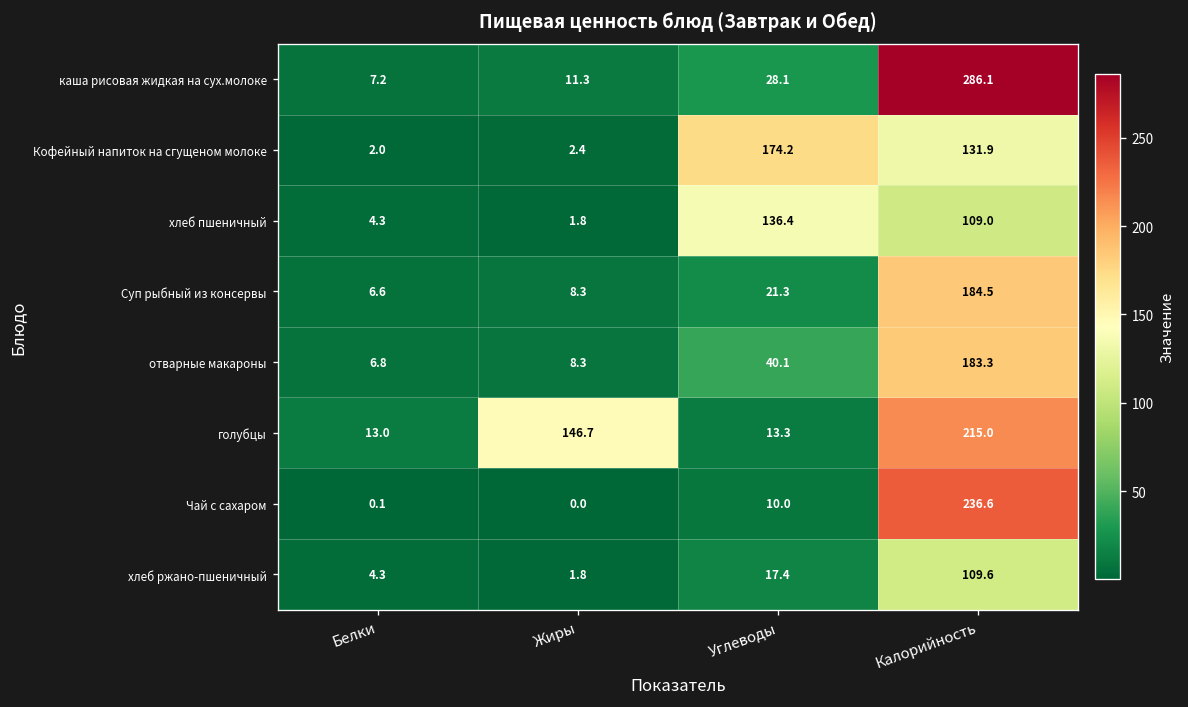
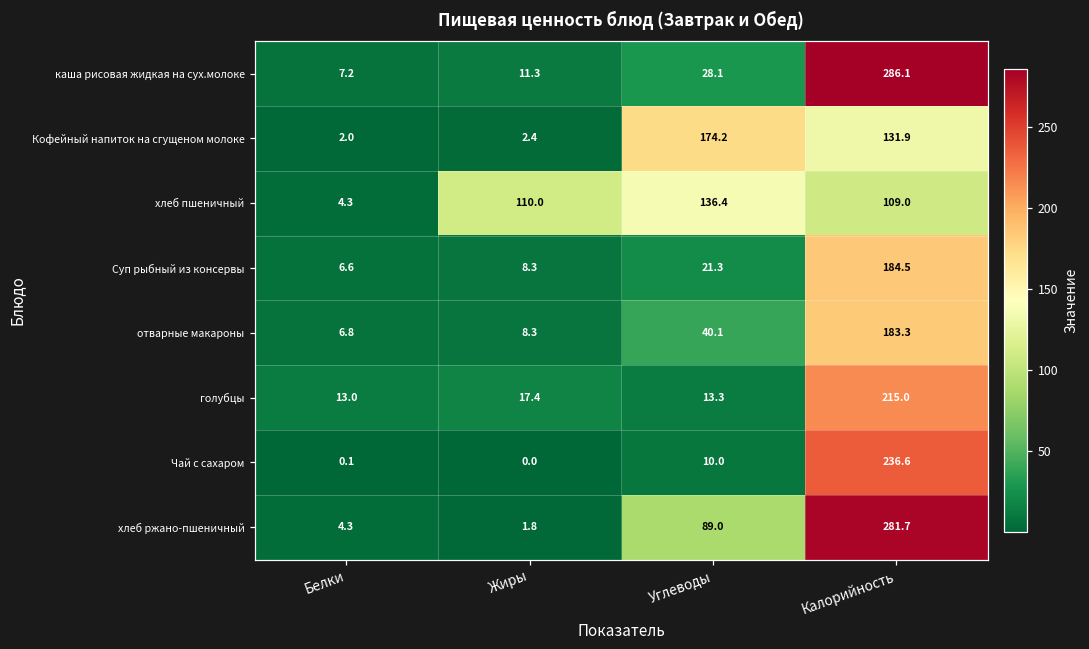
хлеб пшеничный, Жиры: 1.8 -> 110.0
голубцы, Жиры: 146.7 -> 17.4
хлеб ржано-пшеничный, Углеводы: 17.4 -> 89.0
хлеб ржано-пшеничный, Калорийность: 109.6 -> 281.7
